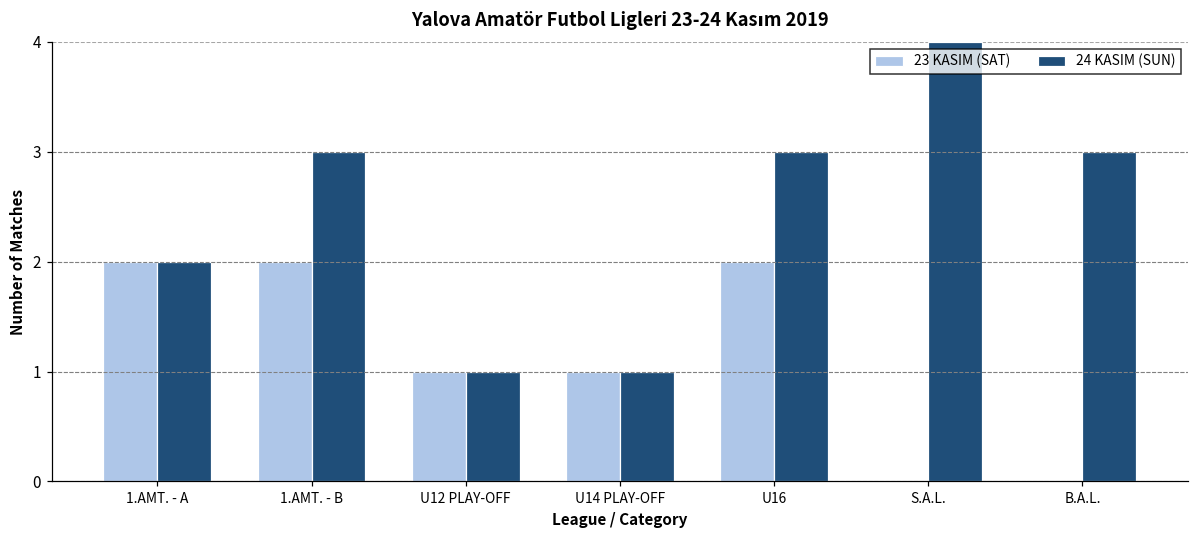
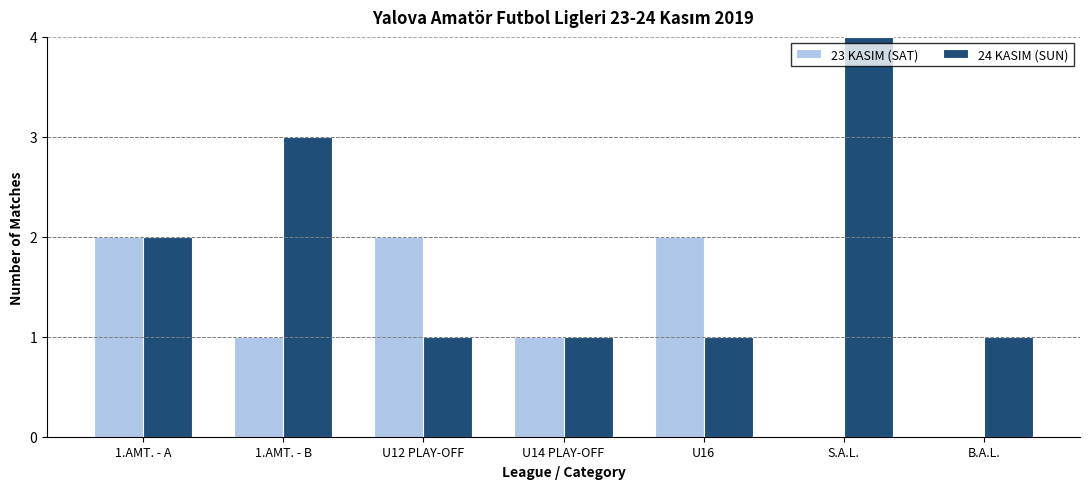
23 KASIM (SAT), 1.AMT. - B: 2 -> 1
23 KASIM (SAT), U12 PLAY-OFF: 1 -> 2
24 KASIM (SUN), U16: 3 -> 1
24 KASIM (SUN), B.A.L.: 3 -> 1
